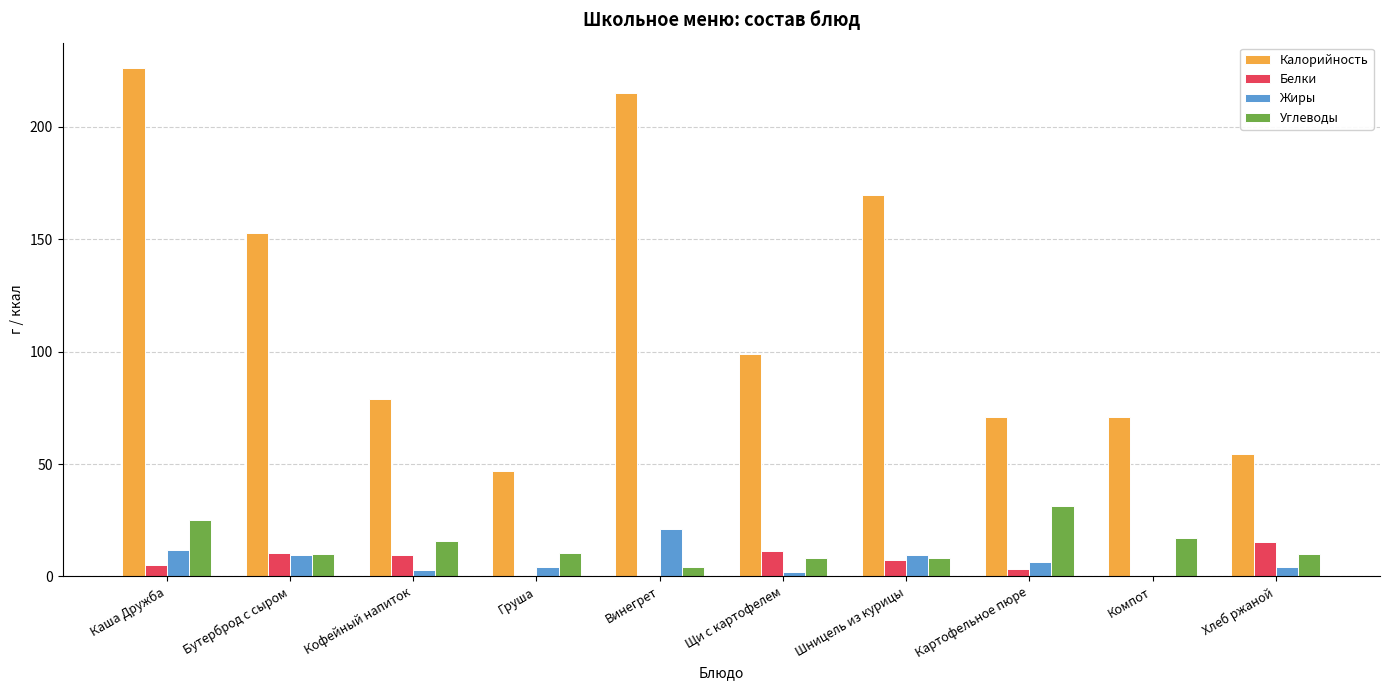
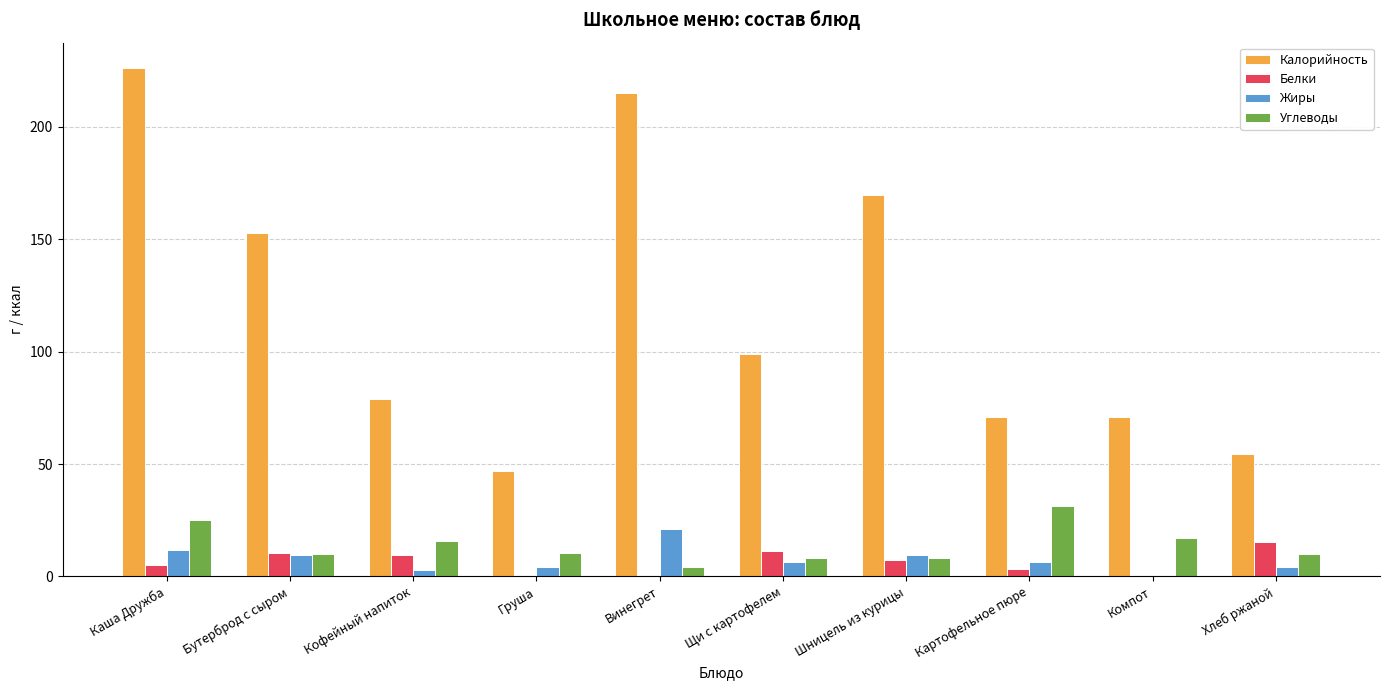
Жиры, Щи с картофелем: 2 -> 7
